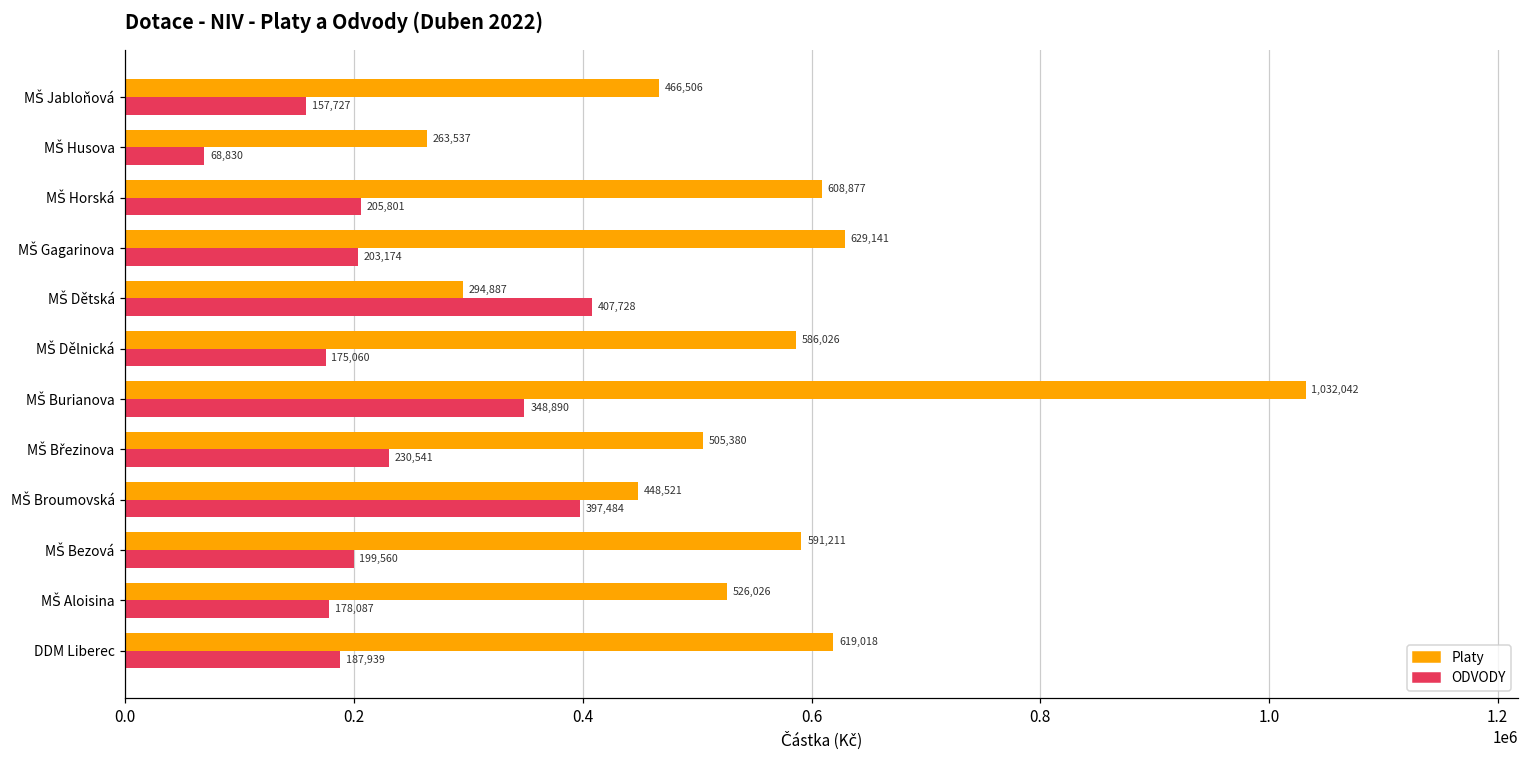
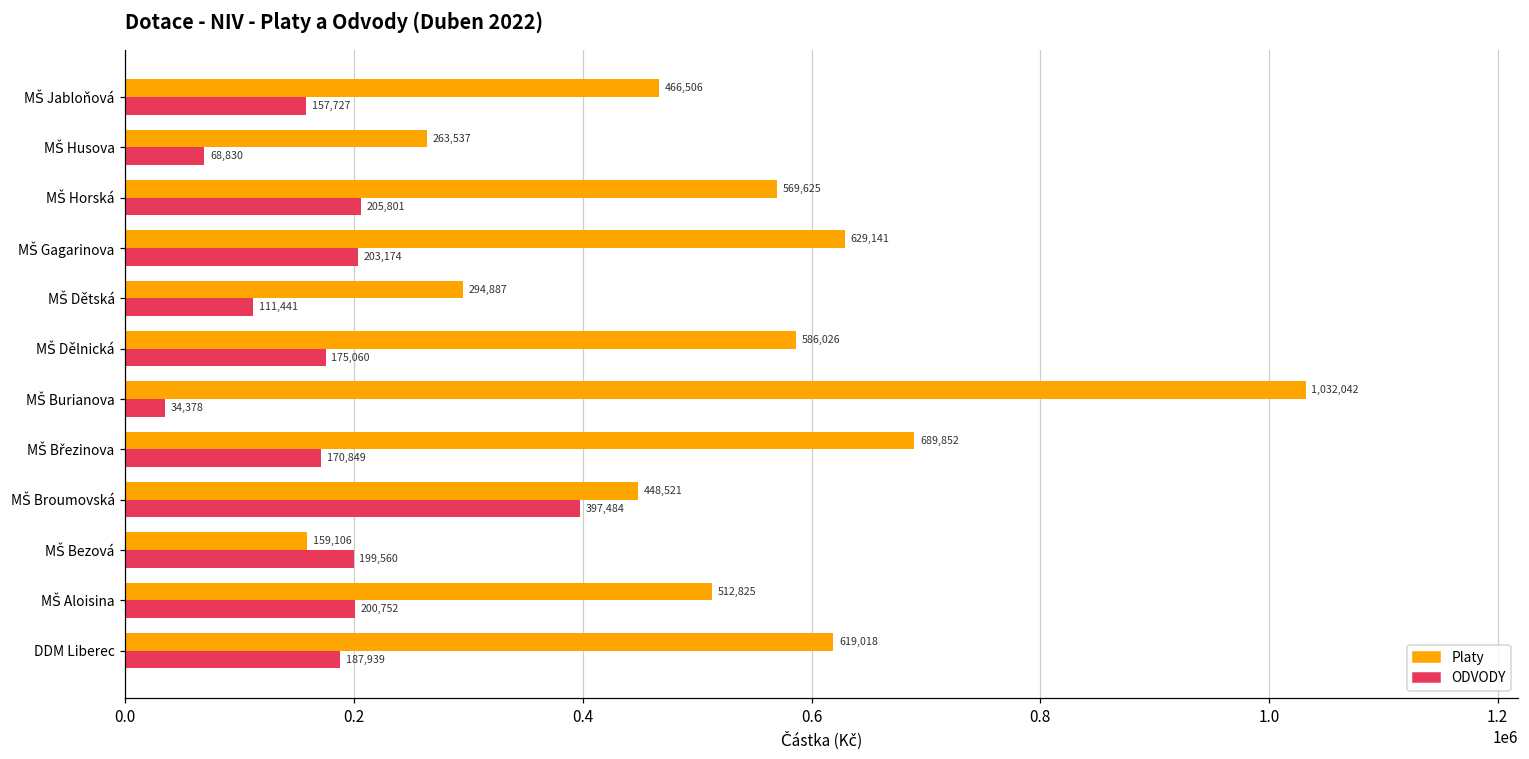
Platy, MŠ Horská: 608,877 -> 569,625
ODVODY, MŠ Dětská: 407,728 -> 111,441
ODVODY, MŠ Burianova: 348,890 -> 34,378
Platy, MŠ Březinova: 505,380 -> 689,852
ODVODY, MŠ Březinova: 230,541 -> 170,849
Platy, MŠ Bezová: 591,211 -> 159,106
Platy, MŠ Aloisina: 526,026 -> 512,825
ODVODY, MŠ Aloisina: 178,087 -> 200,752
